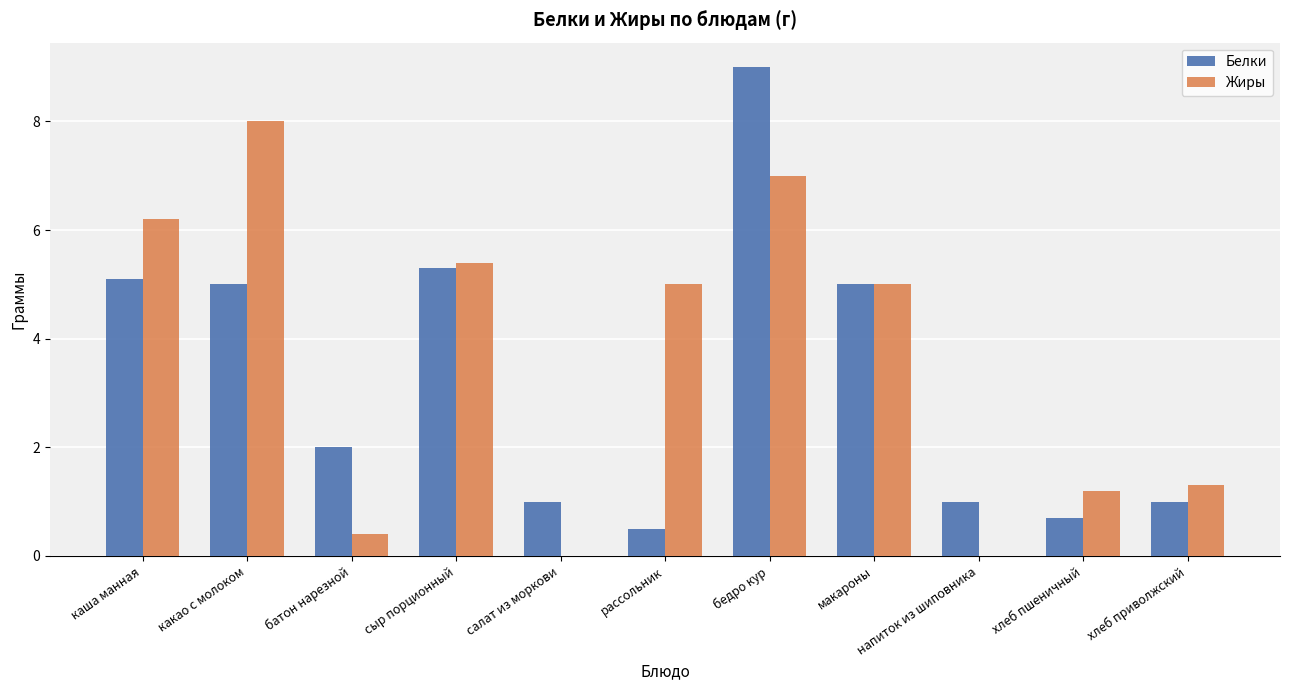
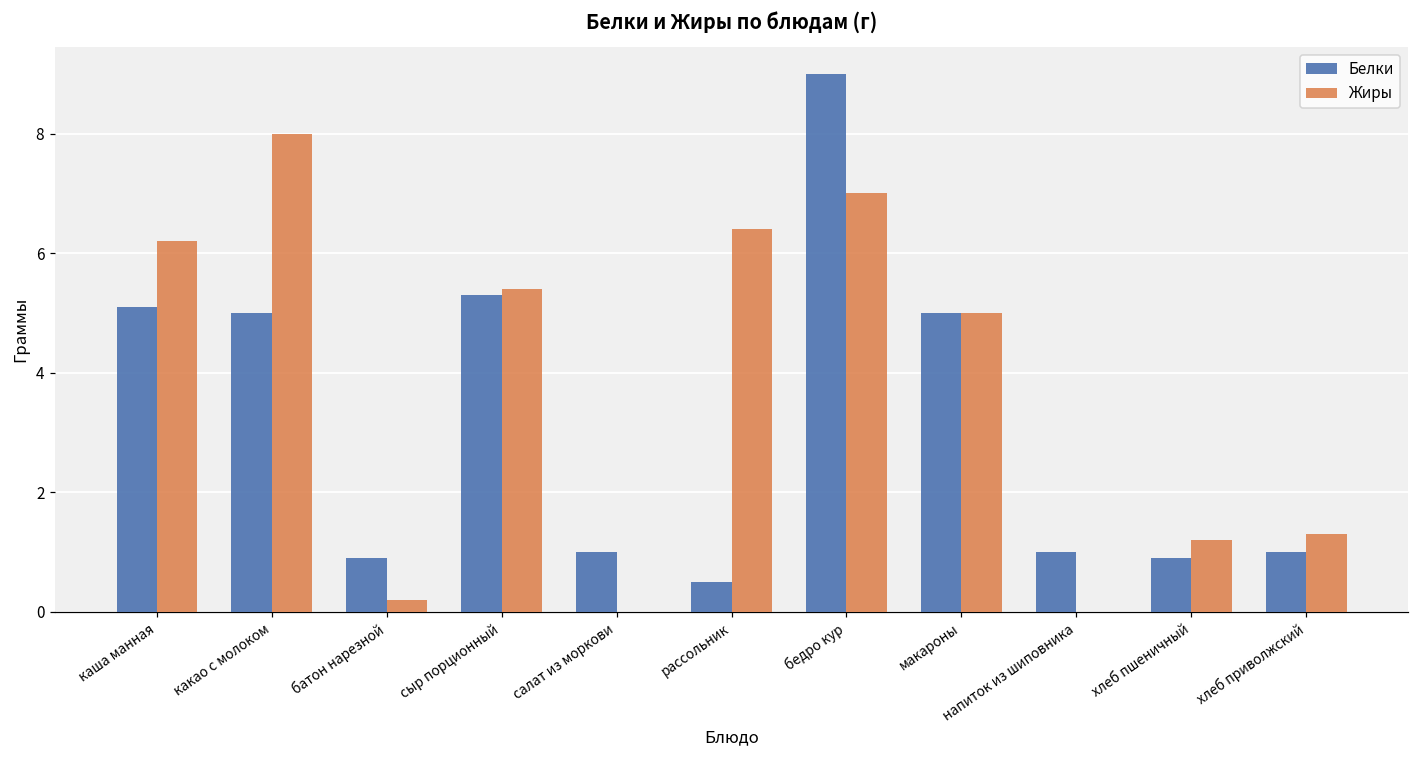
Белки, батон нарезной: 2.0 -> 0.9
Жиры, батон нарезной: 0.4 -> 0.2
Жиры, рассольник: 5.0 -> 6.4
Белки, хлеб пшеничный: 0.7 -> 0.9
